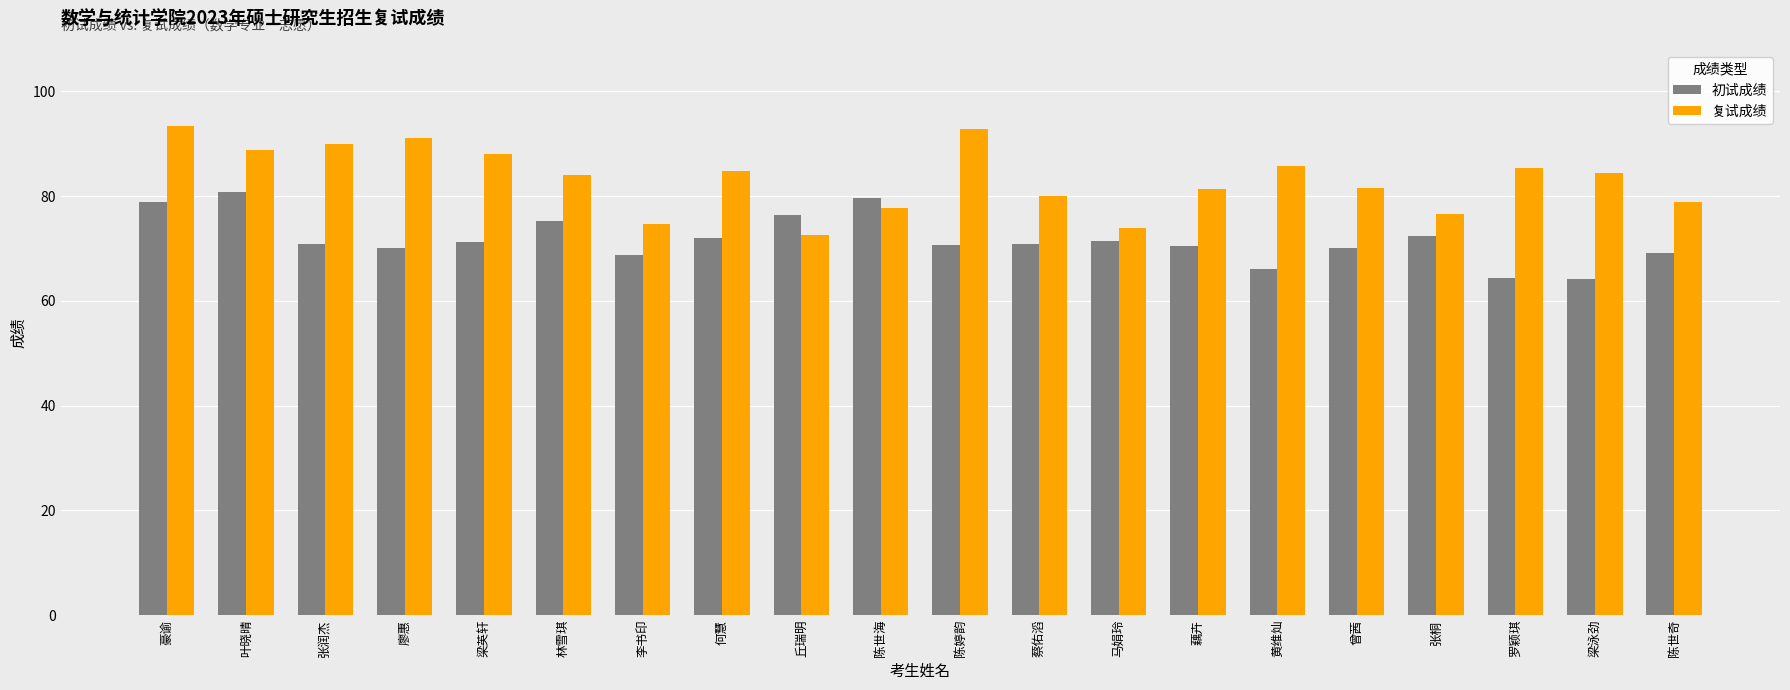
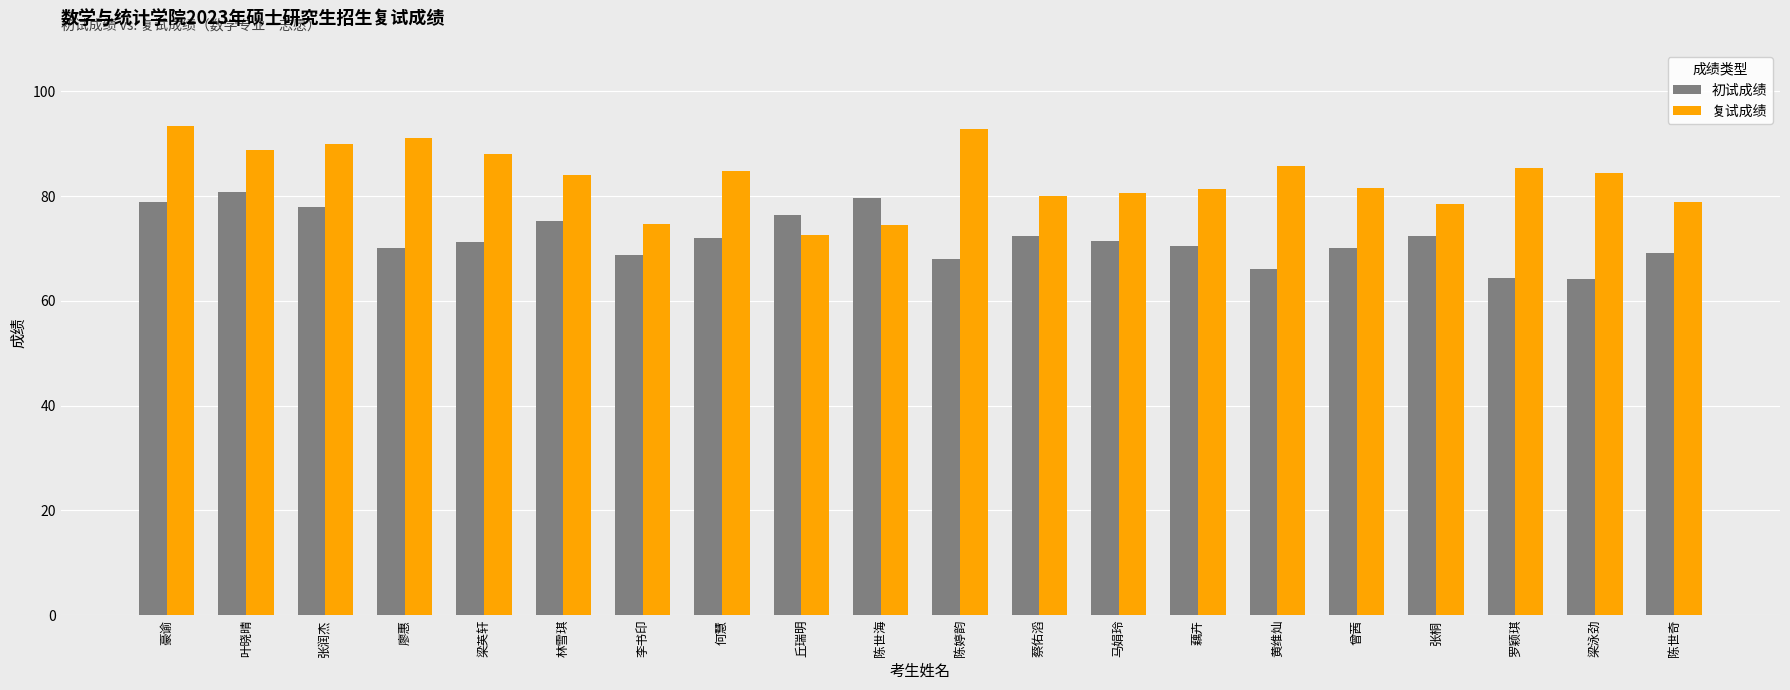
初试成绩, 张润杰: 71 -> 78
复试成绩, 陈世海: 78 -> 75
初试成绩, 陈婷韵: 71 -> 68
初试成绩, 蔡佑滔: 71 -> 72
复试成绩, 马娟玲: 74 -> 81
复试成绩, 张桐: 77 -> 78
